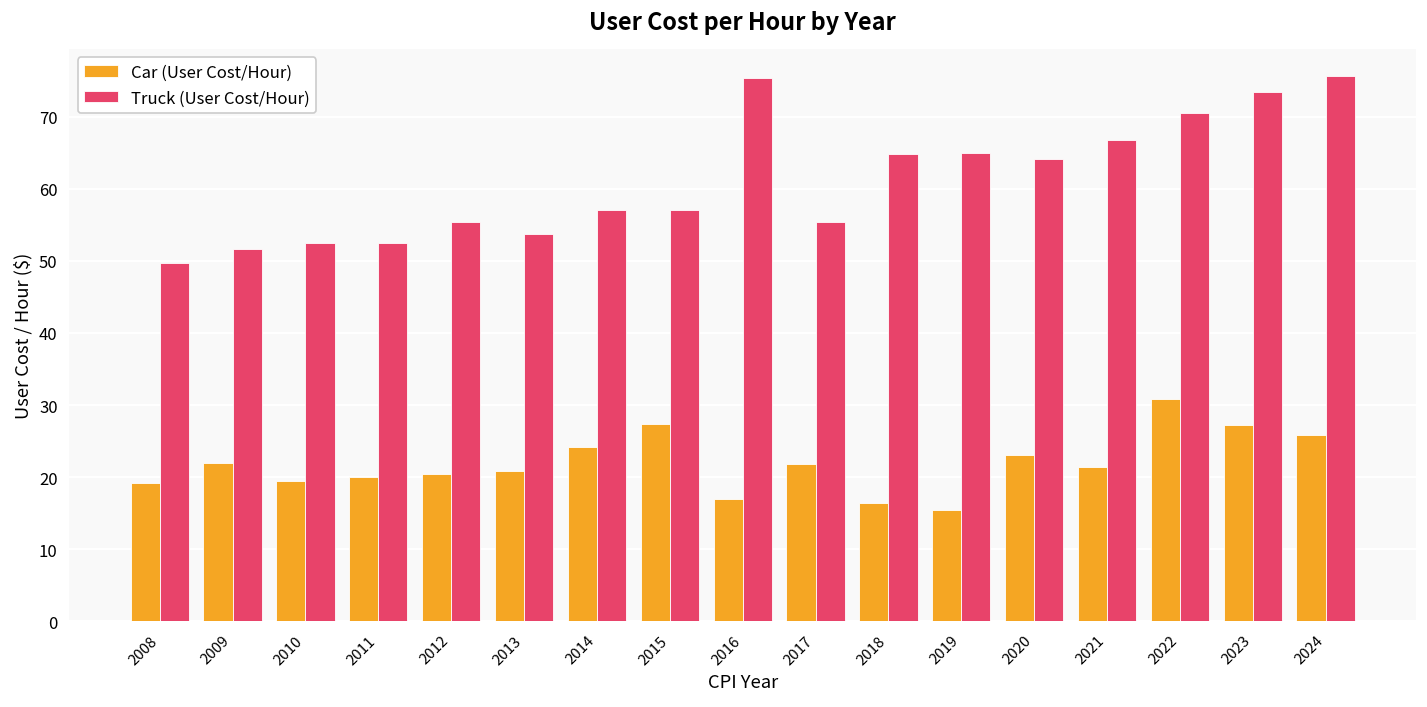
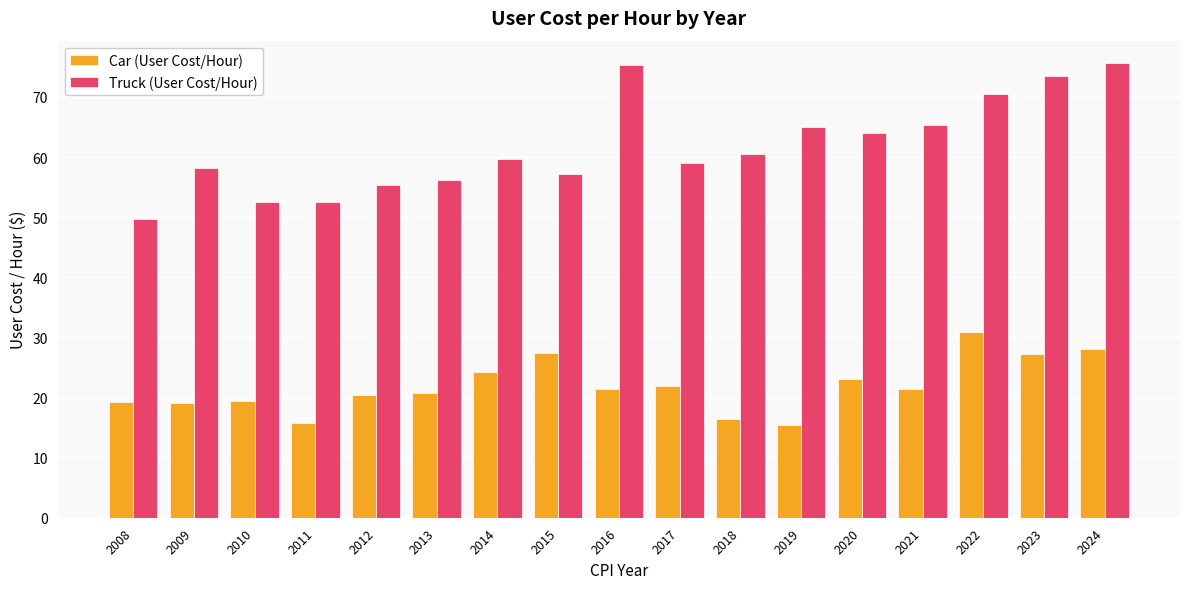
Car (User Cost/Hour), 2009: 22 -> 19
Truck (User Cost/Hour), 2009: 52 -> 58
Car (User Cost/Hour), 2011: 20 -> 16
Truck (User Cost/Hour), 2013: 54 -> 56
Truck (User Cost/Hour), 2014: 57 -> 60
Car (User Cost/Hour), 2016: 17 -> 21
Truck (User Cost/Hour), 2017: 55 -> 59
Truck (User Cost/Hour), 2018: 65 -> 61
Truck (User Cost/Hour), 2021: 67 -> 65
Car (User Cost/Hour), 2024: 26 -> 28
